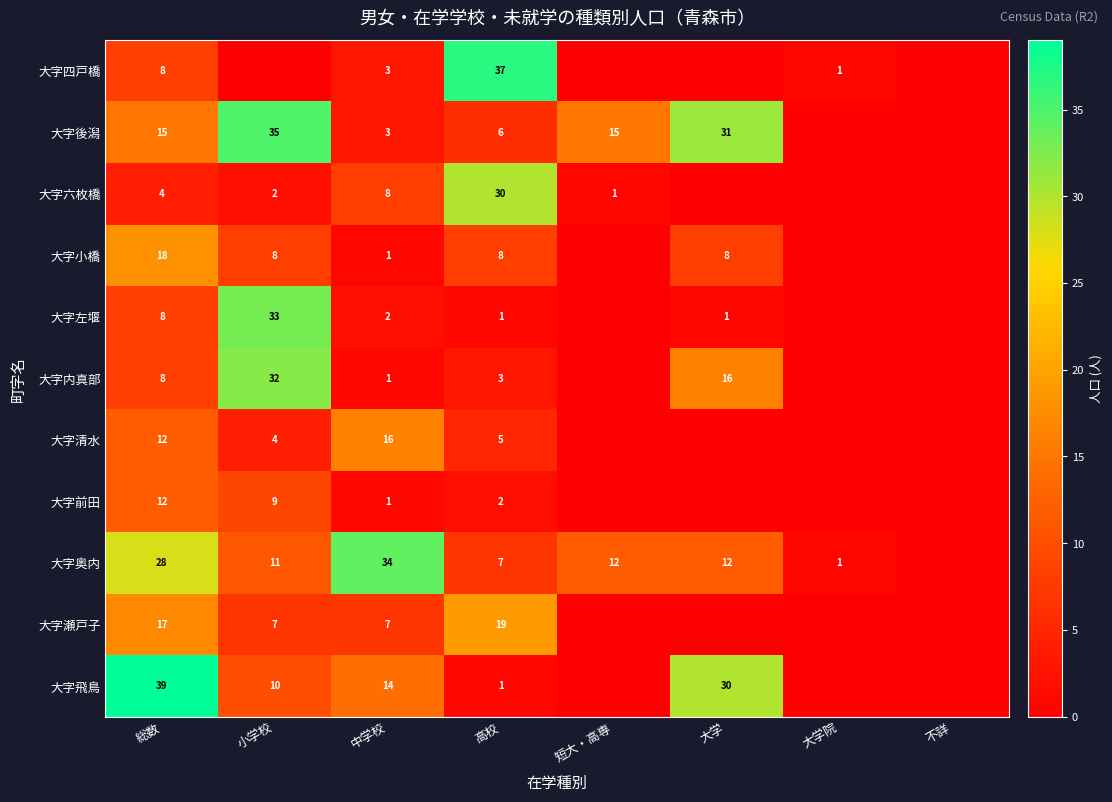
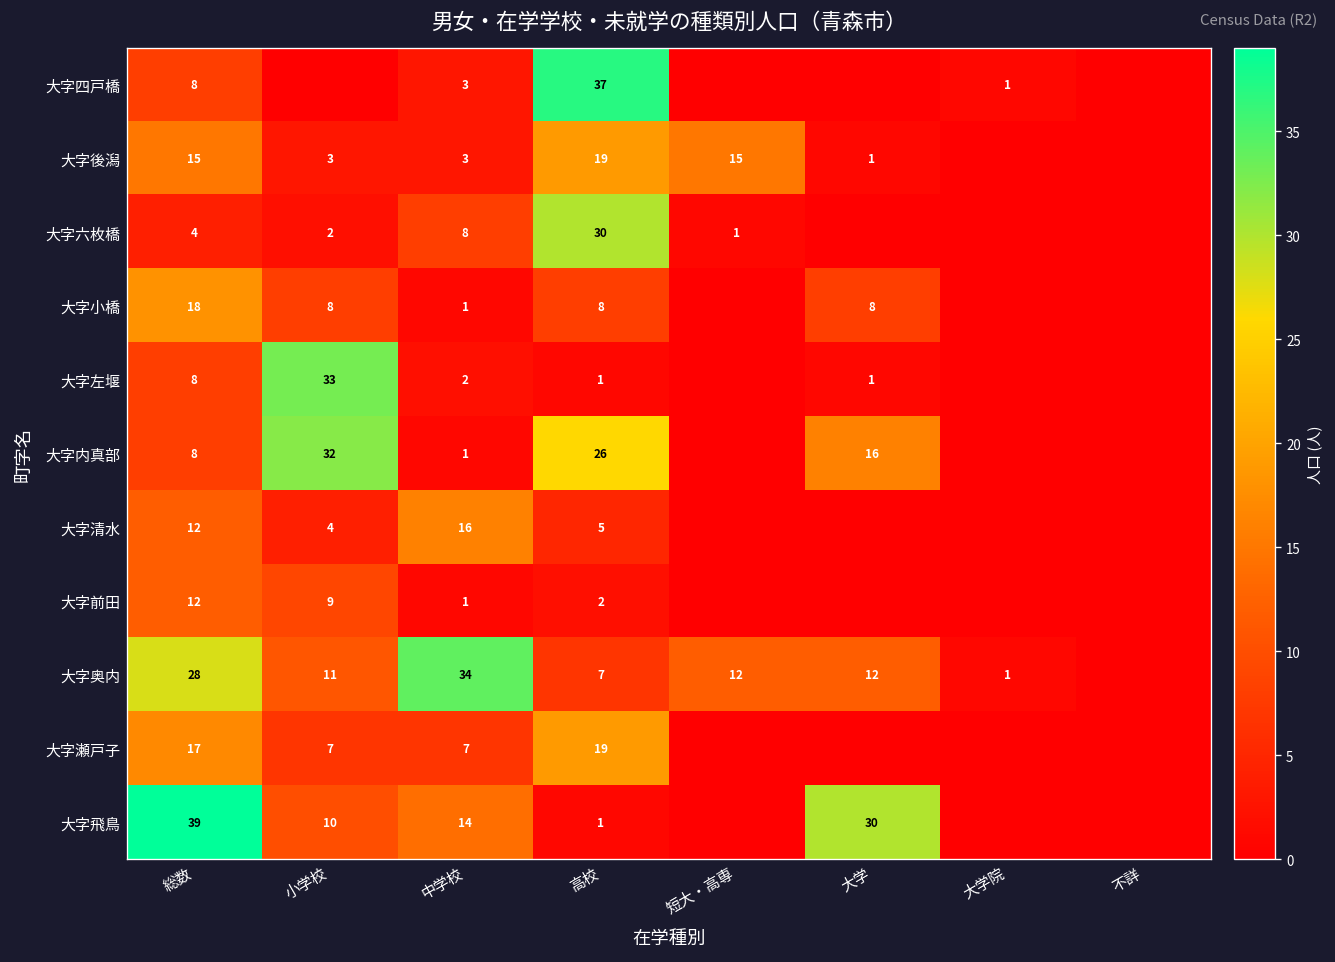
大字後潟, 小学校: 35 -> 3
大字後潟, 高校: 6 -> 19
大字後潟, 大学: 31 -> 1
大字内真部, 高校: 3 -> 26
